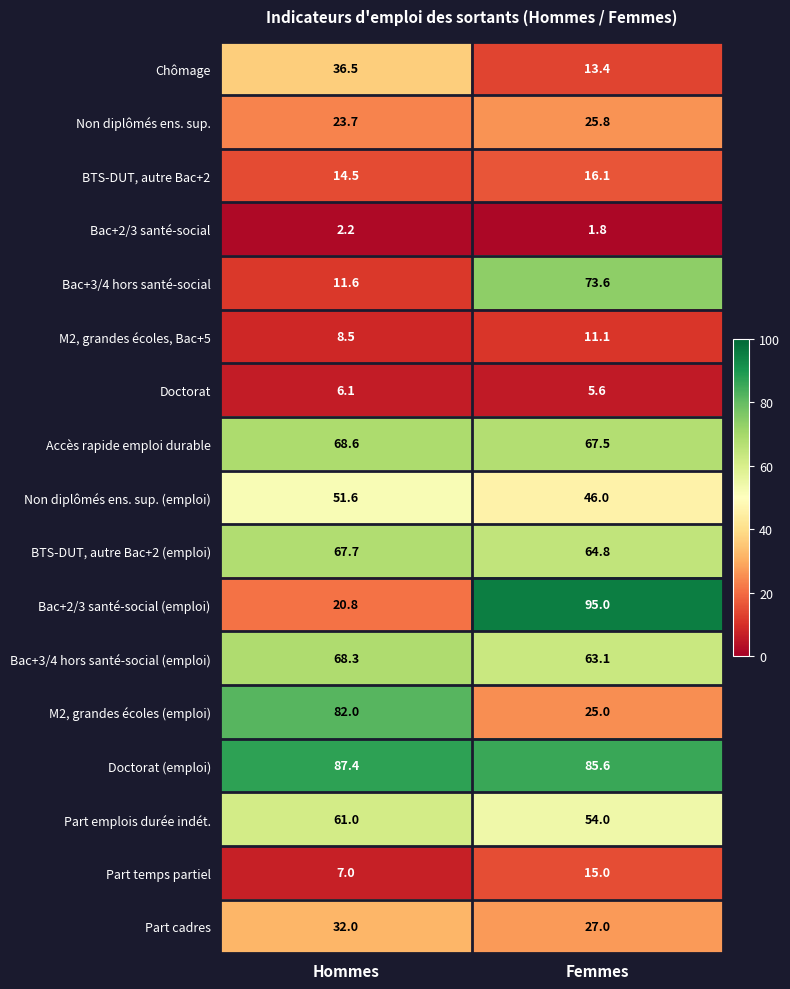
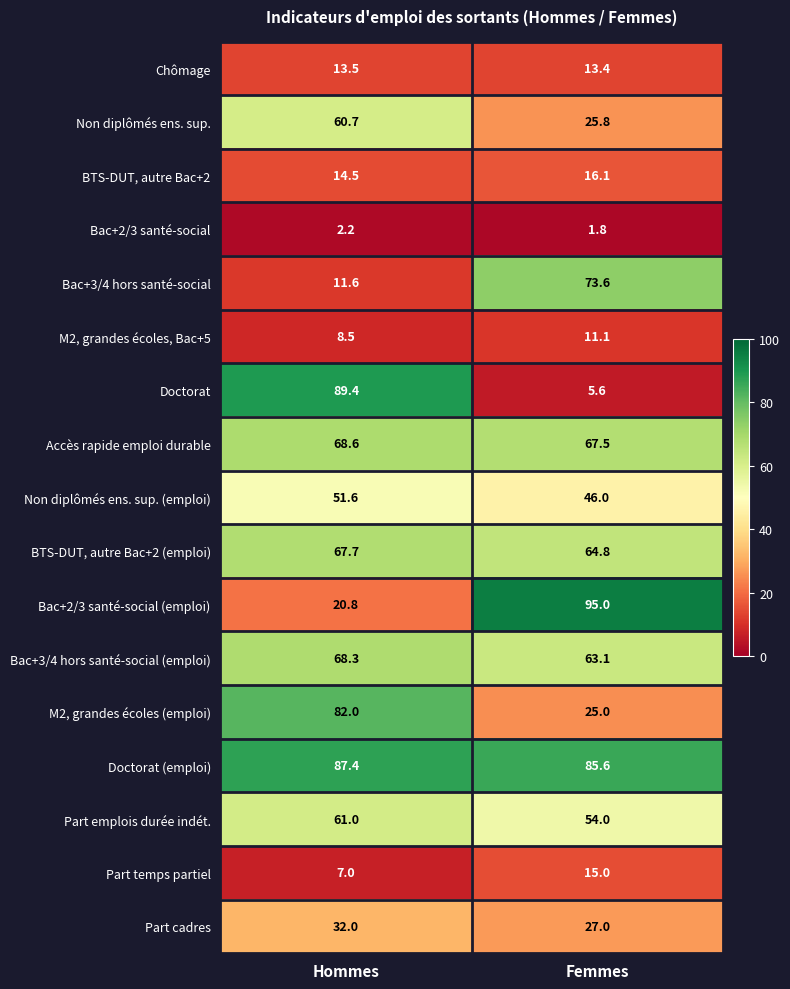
Chômage, Hommes: 36.5 -> 13.5
Non diplômés ens. sup., Hommes: 23.7 -> 60.7
Doctorat, Hommes: 6.1 -> 89.4
